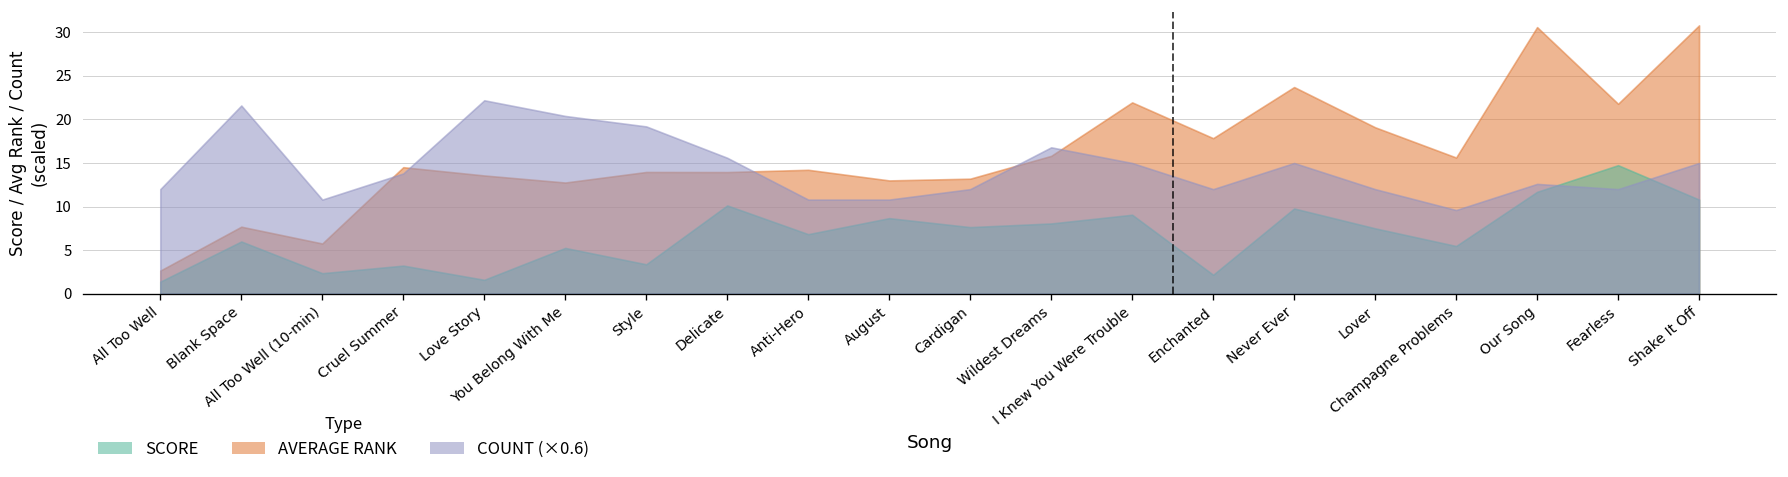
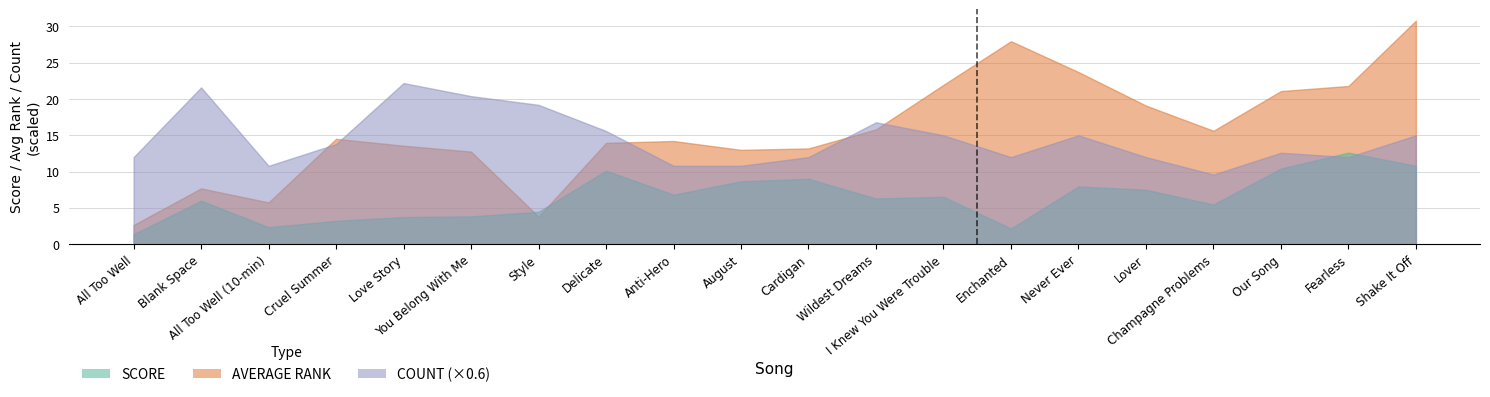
SCORE, Love Story: 2 -> 4
SCORE, You Belong With Me: 5 -> 4
AVERAGE RANK, Style: 14 -> 4
SCORE, Style: 3 -> 4
SCORE, Cardigan: 8 -> 9
SCORE, Wildest Dreams: 8 -> 6
SCORE, I Knew You Were Trouble: 9 -> 7
AVERAGE RANK, Enchanted: 18 -> 28
SCORE, Never Ever: 10 -> 8
AVERAGE RANK, Our Song: 31 -> 21
SCORE, Our Song: 12 -> 10
SCORE, Fearless: 15 -> 13
